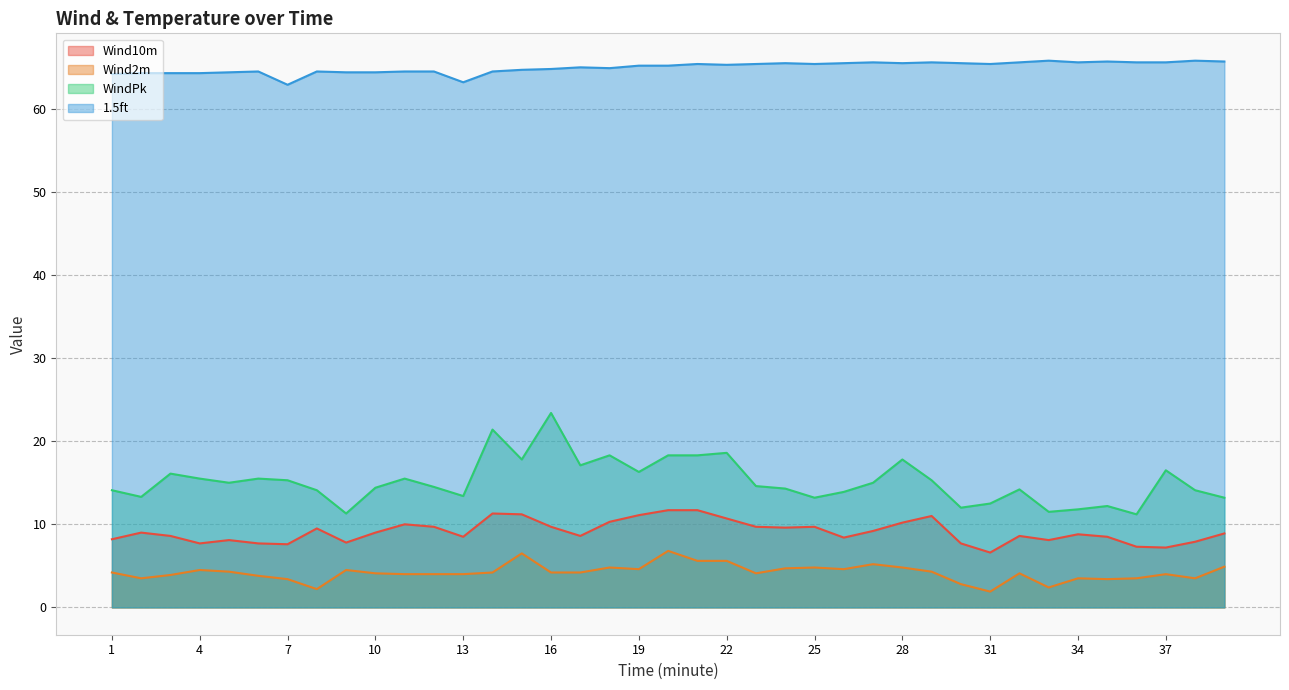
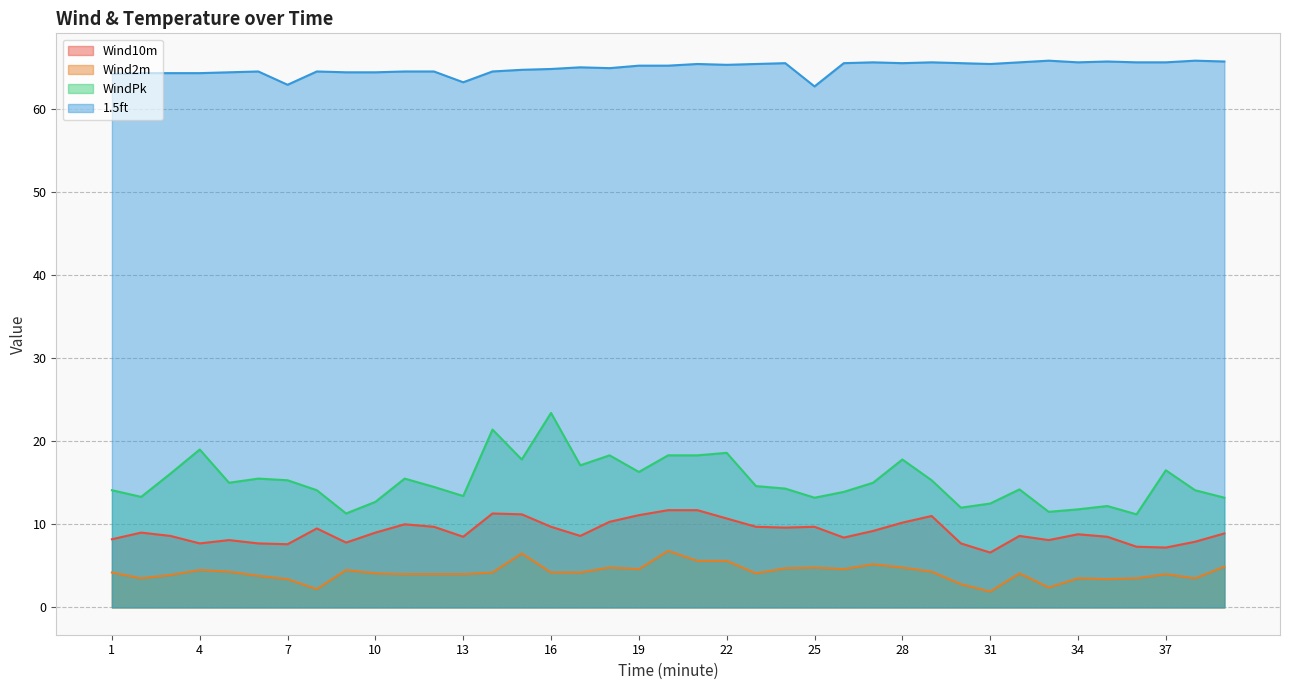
WindPk, 4: 16 -> 19
WindPk, 10: 14 -> 13
1.5ft, 25: 65 -> 63
